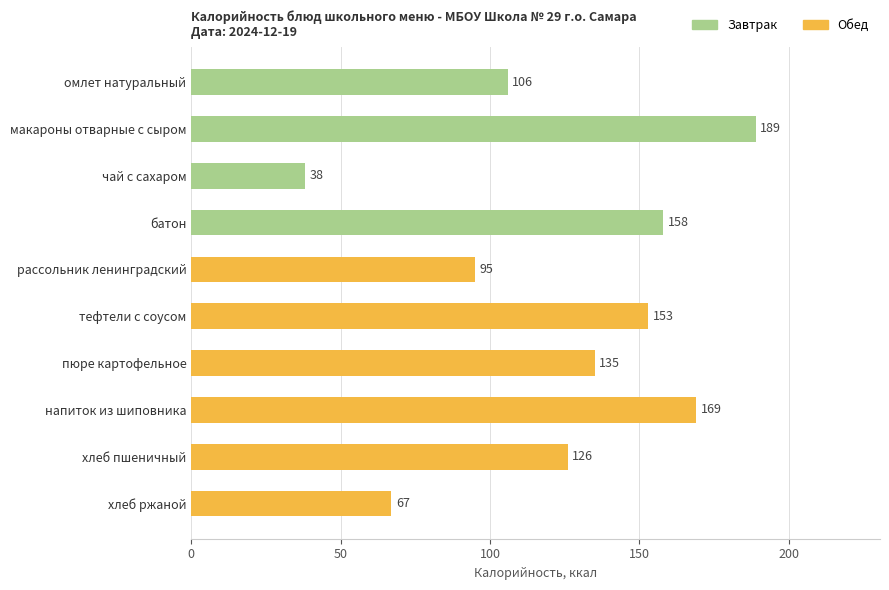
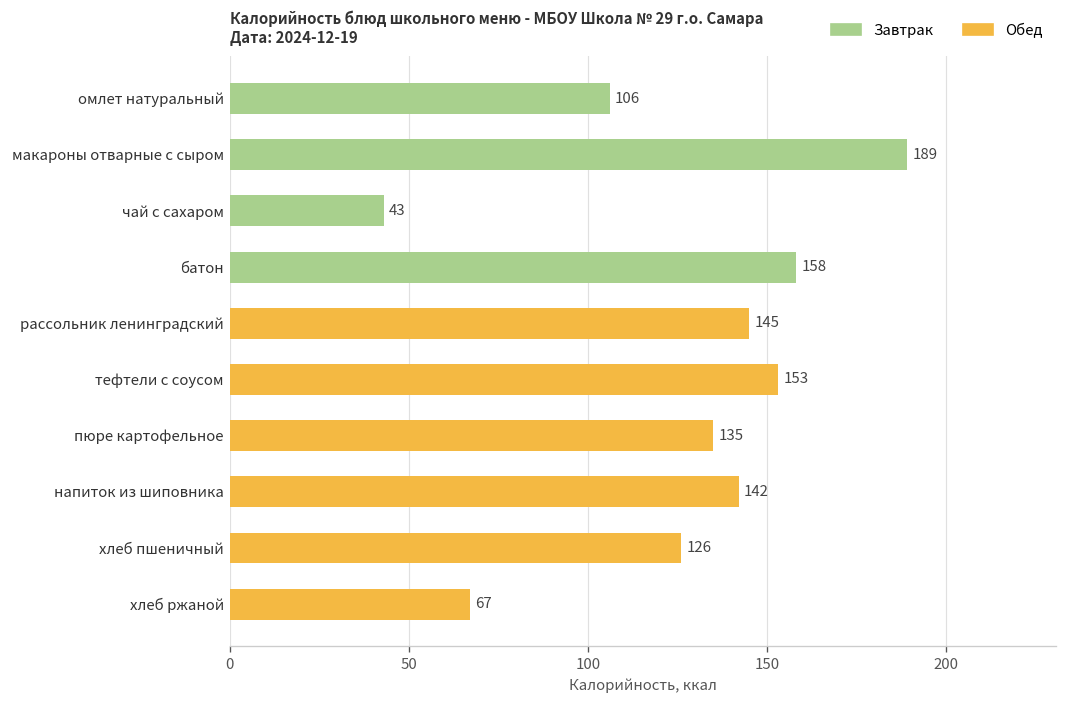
чай с сахаром: 38 -> 43
рассольник ленинградский: 95 -> 145
напиток из шиповника: 169 -> 142
